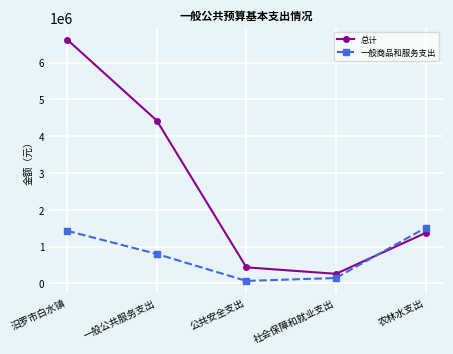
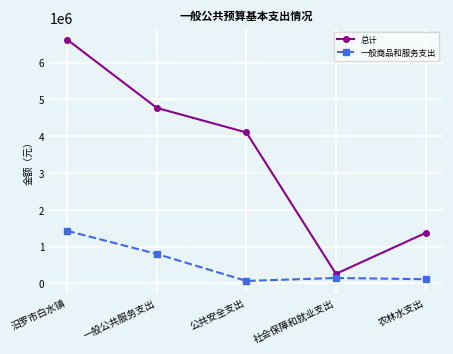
总计, 一般公共服务支出: 4400000 -> 4800000
总计, 公共安全支出: 400000 -> 4100000
一般商品和服务支出, 农林水支出: 1500000 -> 100000
